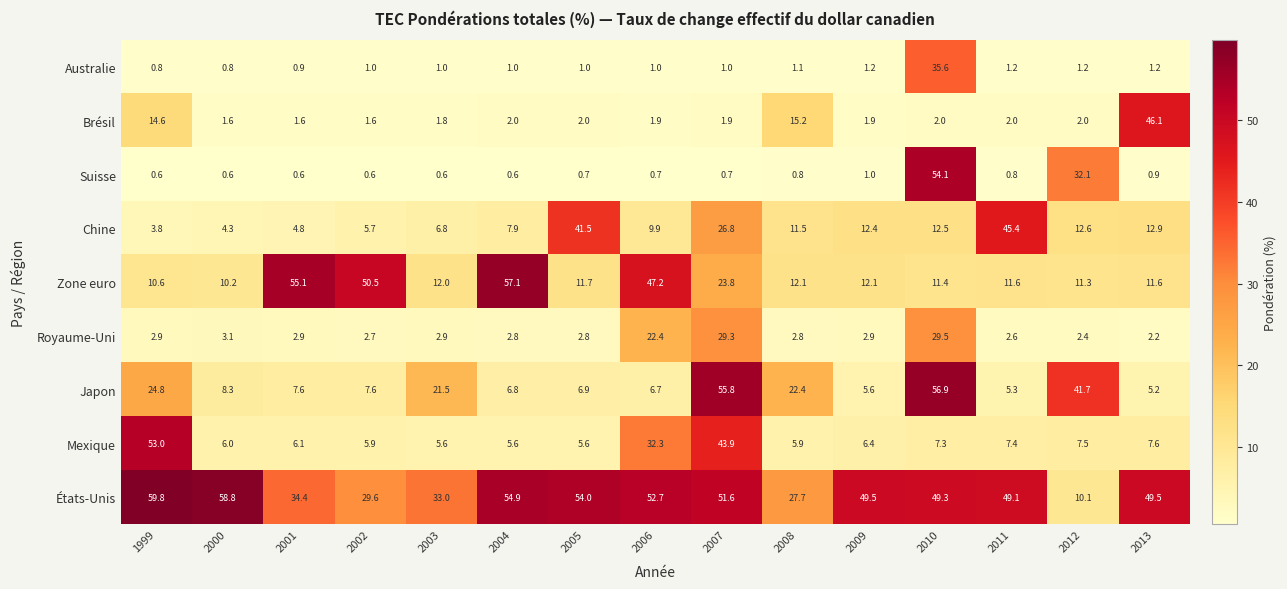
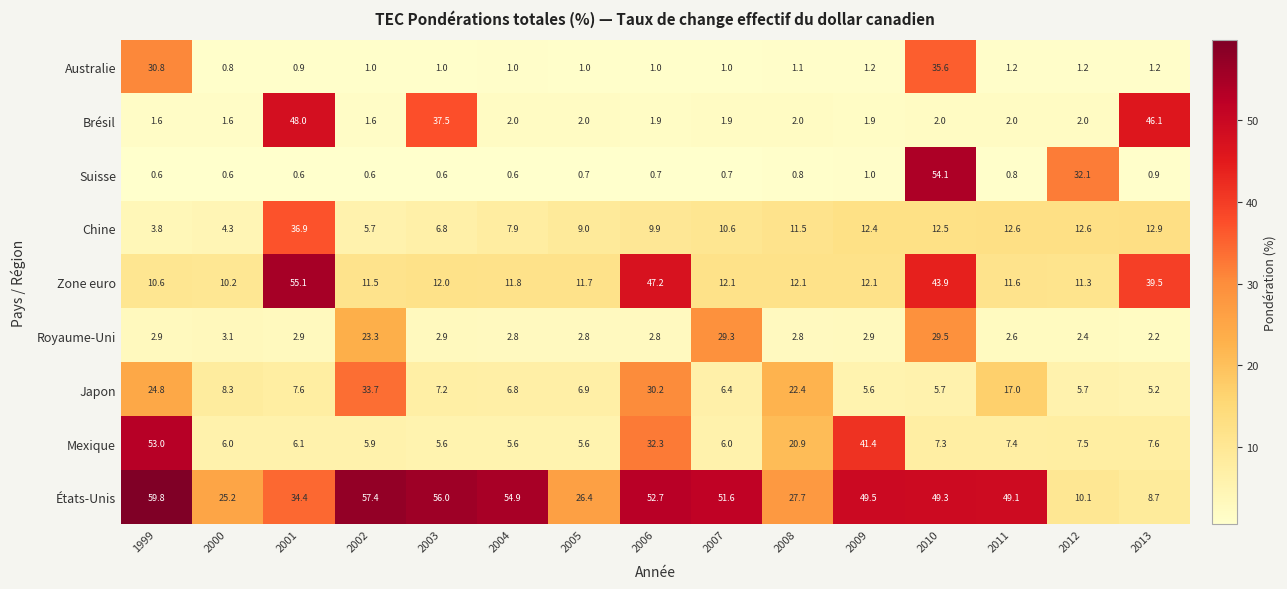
Australie, 1999: 0.8 -> 30.8
Brésil, 1999: 14.6 -> 1.6
Brésil, 2001: 1.6 -> 48.0
Brésil, 2003: 1.8 -> 37.5
Brésil, 2008: 15.2 -> 2.0
Chine, 2001: 4.8 -> 36.9
Chine, 2005: 41.5 -> 9.0
Chine, 2007: 26.8 -> 10.6
Chine, 2011: 45.4 -> 12.6
Zone euro, 2002: 50.5 -> 11.5
Zone euro, 2004: 57.1 -> 11.8
Zone euro, 2007: 23.8 -> 12.1
Zone euro, 2010: 11.4 -> 43.9
Zone euro, 2013: 11.6 -> 39.5
Royaume-Uni, 2002: 2.7 -> 23.3
Royaume-Uni, 2006: 22.4 -> 2.8
Japon, 2002: 7.6 -> 33.7
Japon, 2003: 21.5 -> 7.2
Japon, 2006: 6.7 -> 30.2
Japon, 2007: 55.8 -> 6.4
Japon, 2010: 56.9 -> 5.7
Japon, 2011: 5.3 -> 17.0
Japon, 2012: 41.7 -> 5.7
Mexique, 2007: 43.9 -> 6.0
Mexique, 2008: 5.9 -> 20.9
Mexique, 2009: 6.4 -> 41.4
États-Unis, 2000: 58.8 -> 25.2
États-Unis, 2002: 29.6 -> 57.4
États-Unis, 2003: 33.0 -> 56.0
États-Unis, 2005: 54.0 -> 26.4
États-Unis, 2013: 49.5 -> 8.7
